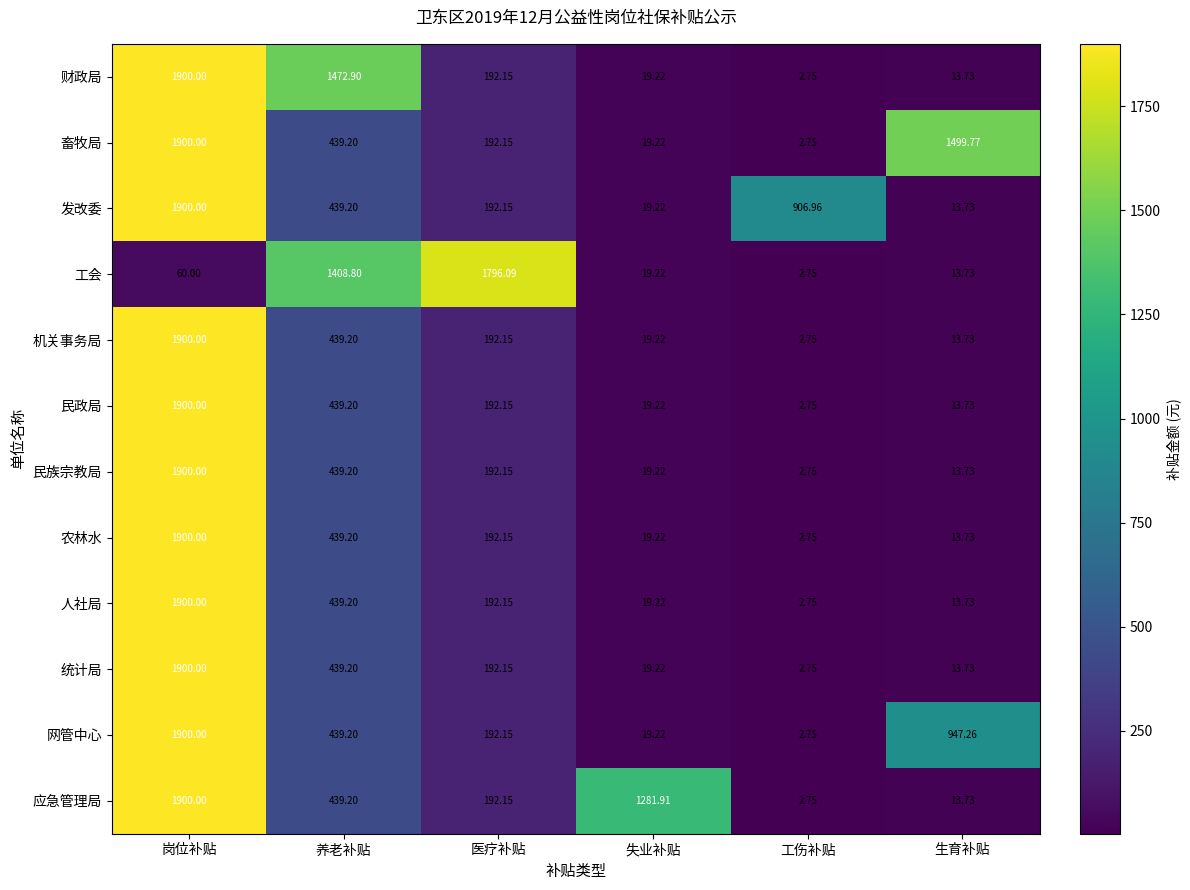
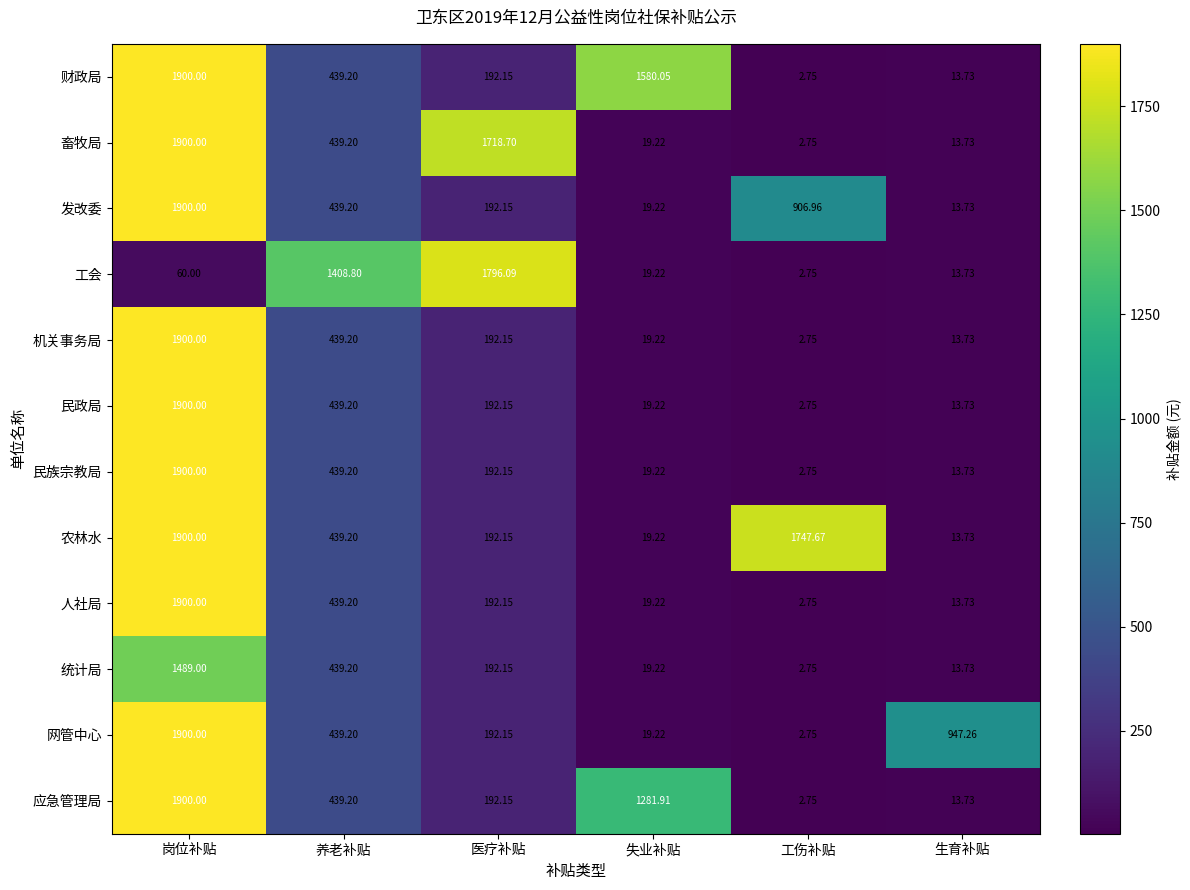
财政局, 养老补贴: 1472.90 -> 439.20
财政局, 失业补贴: 19.22 -> 1580.05
畜牧局, 医疗补贴: 192.15 -> 1718.70
畜牧局, 生育补贴: 1499.77 -> 13.73
农林水, 工伤补贴: 2.75 -> 1747.67
统计局, 岗位补贴: 1900.00 -> 1489.00
